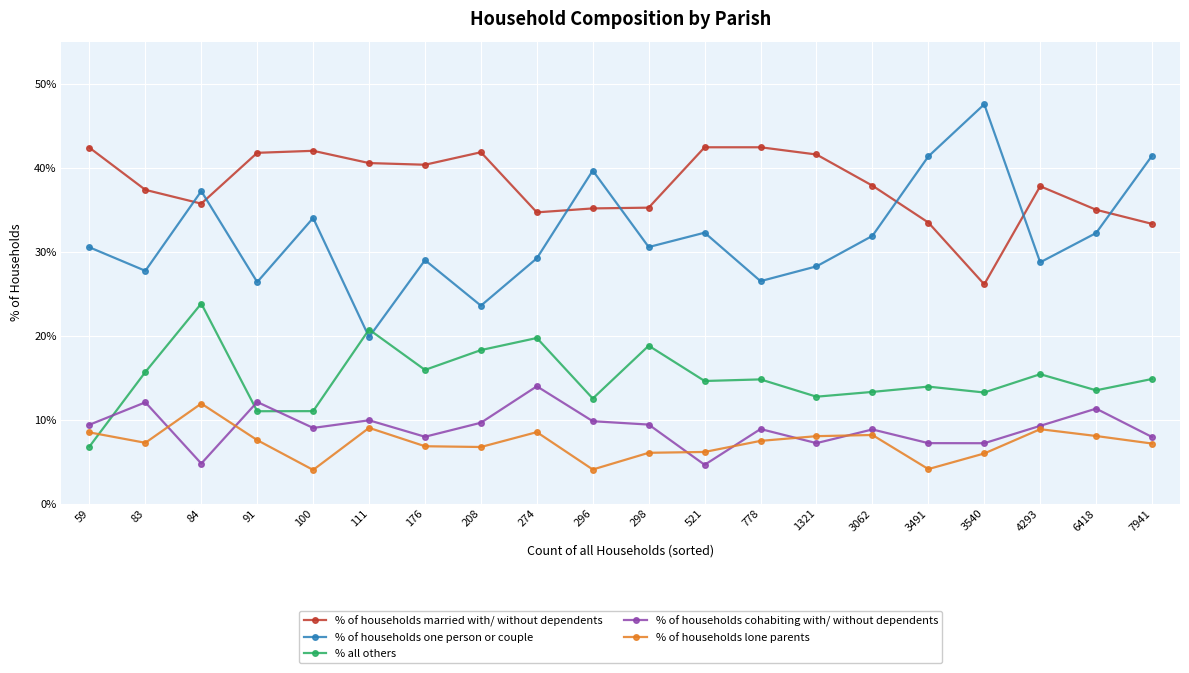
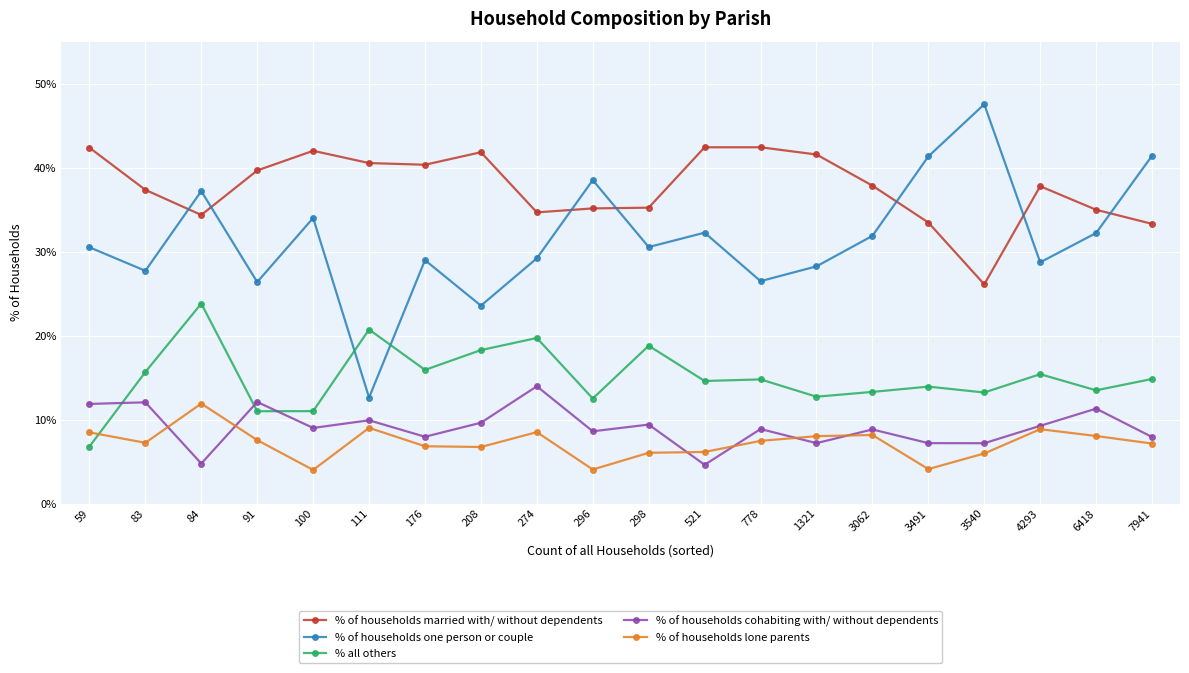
% of households cohabiting with/ without dependents, 59: 9% -> 12%
% of households married with/ without dependents, 84: 36% -> 34%
% of households married with/ without dependents, 91: 42% -> 40%
% of households one person or couple, 111: 20% -> 13%
% of households one person or couple, 296: 40% -> 39%
% of households cohabiting with/ without dependents, 296: 10% -> 9%
